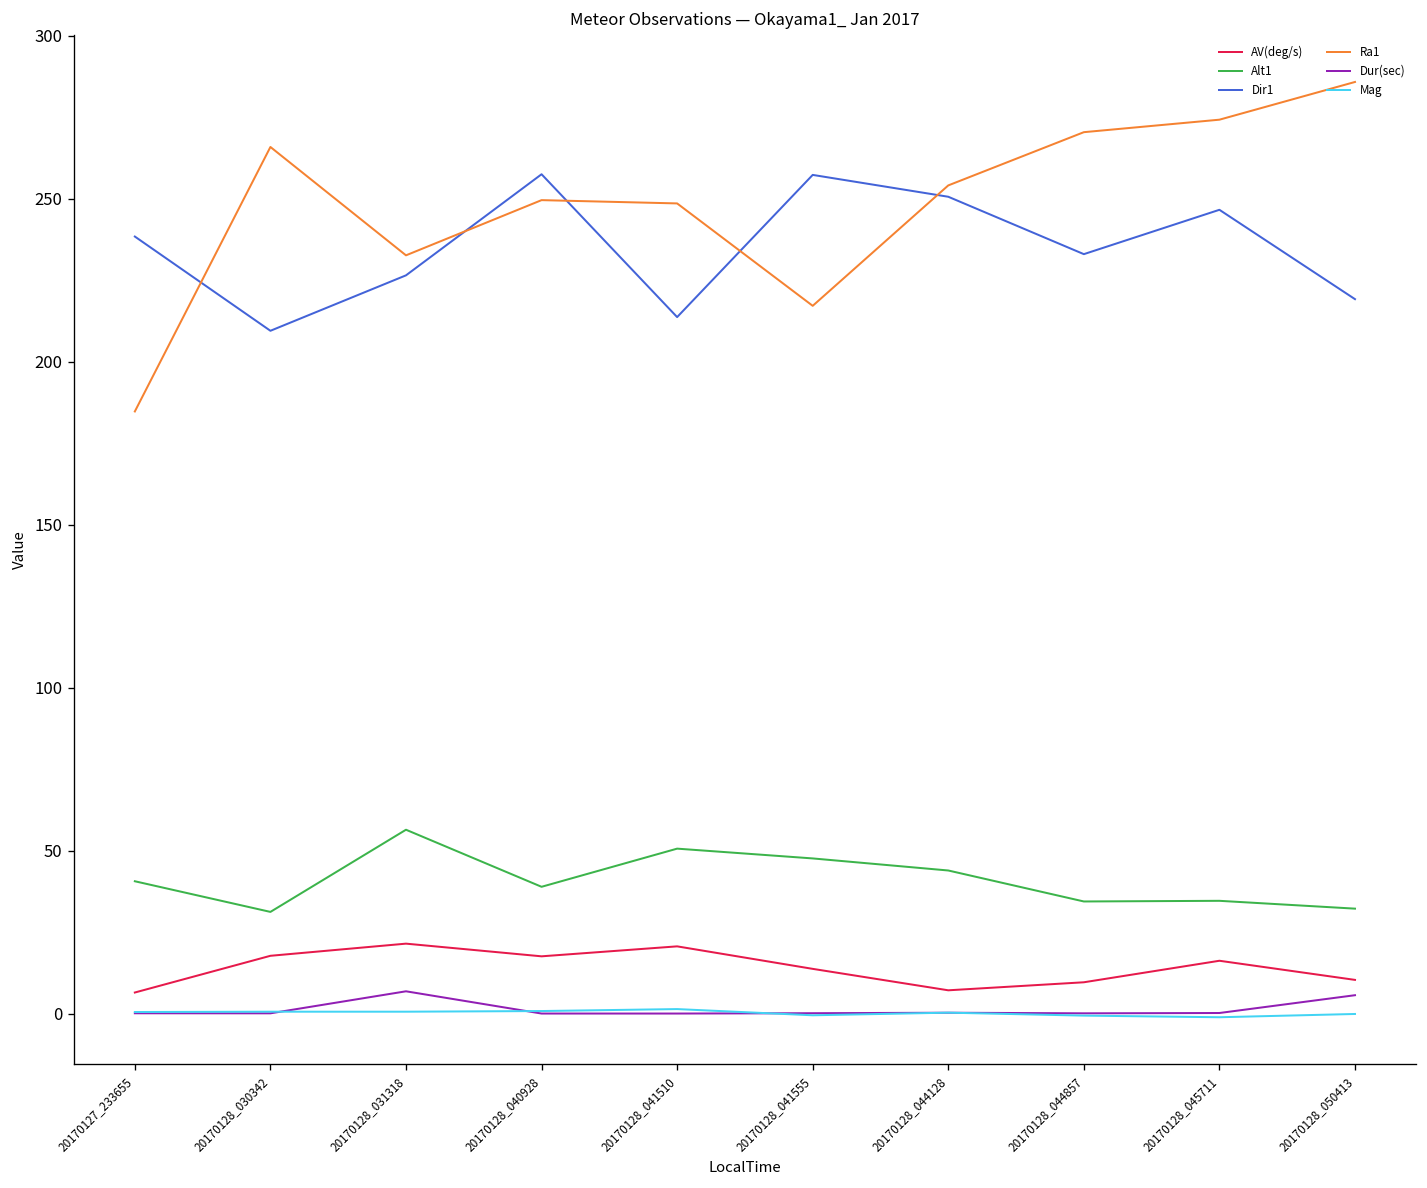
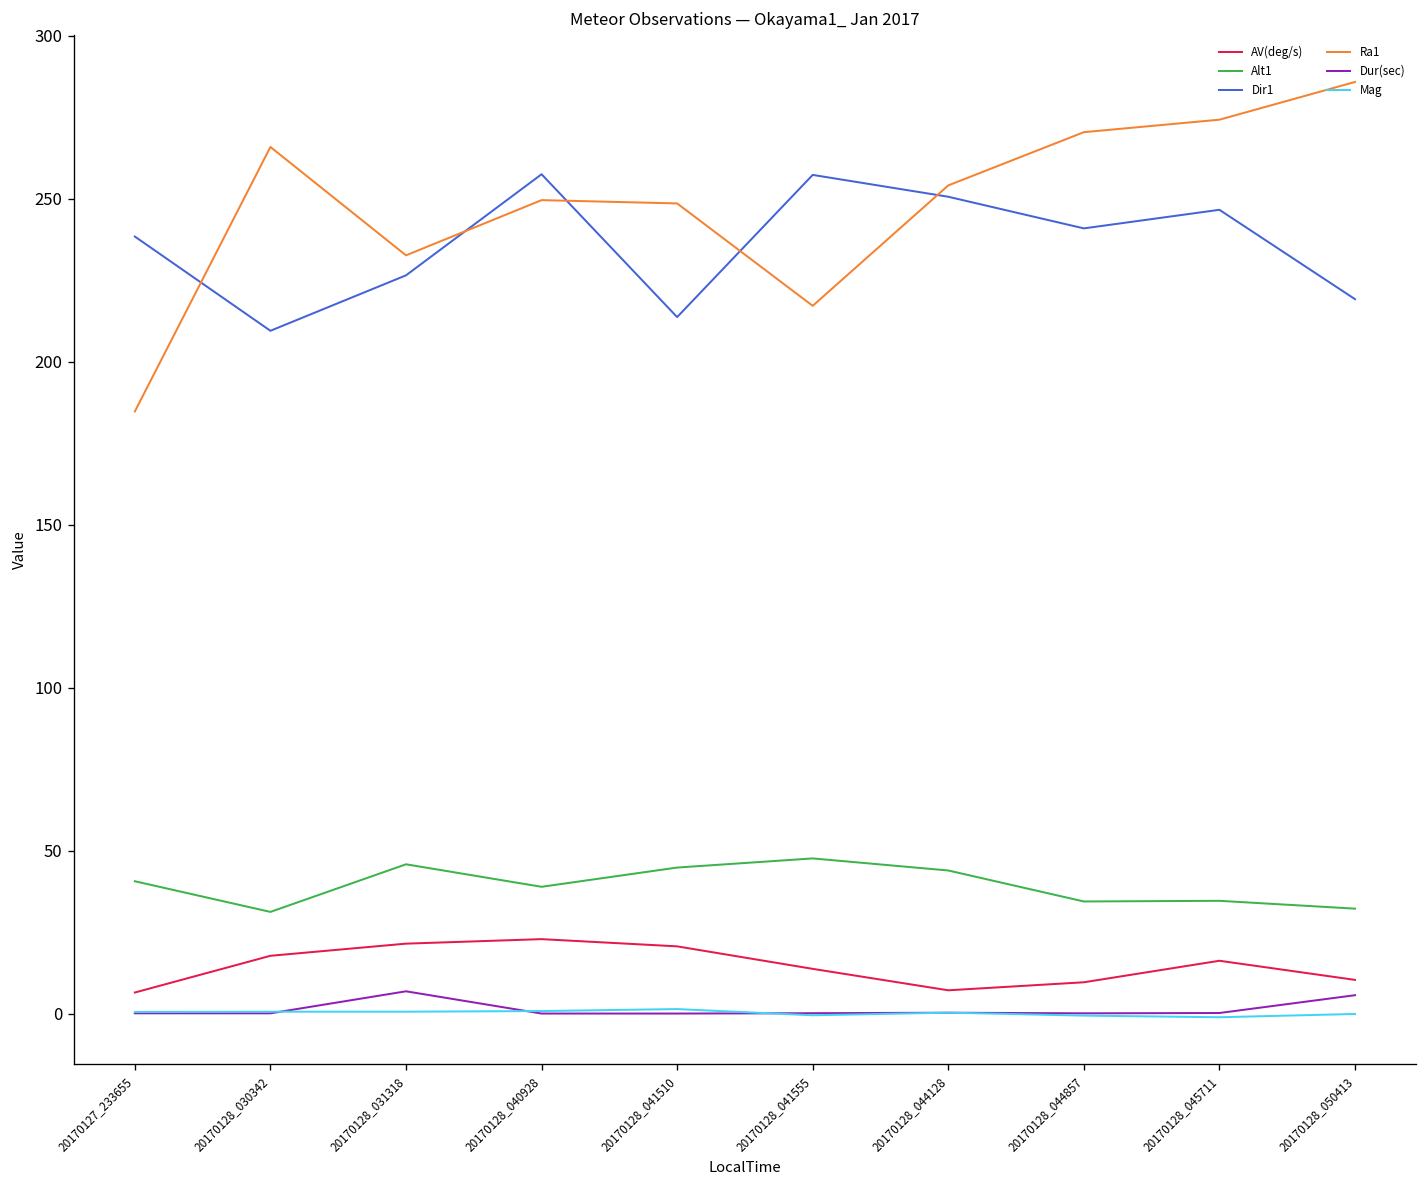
Alt1, 20170128_031318: 57 -> 46
AV(deg/s), 20170128_040928: 18 -> 23
Alt1, 20170128_041510: 51 -> 45
Dir1, 20170128_044857: 233 -> 241
